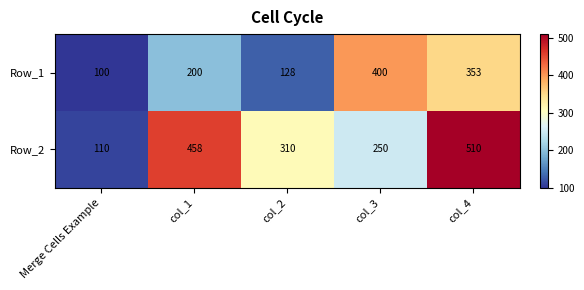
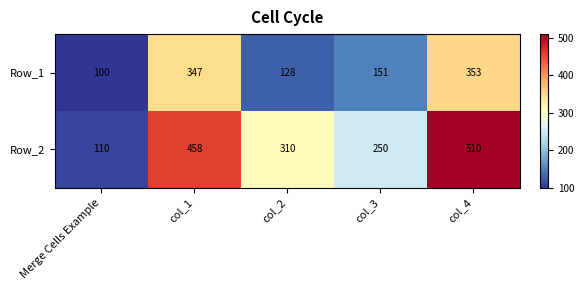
Row_1, col_1: 200 -> 347
Row_1, col_3: 400 -> 151
